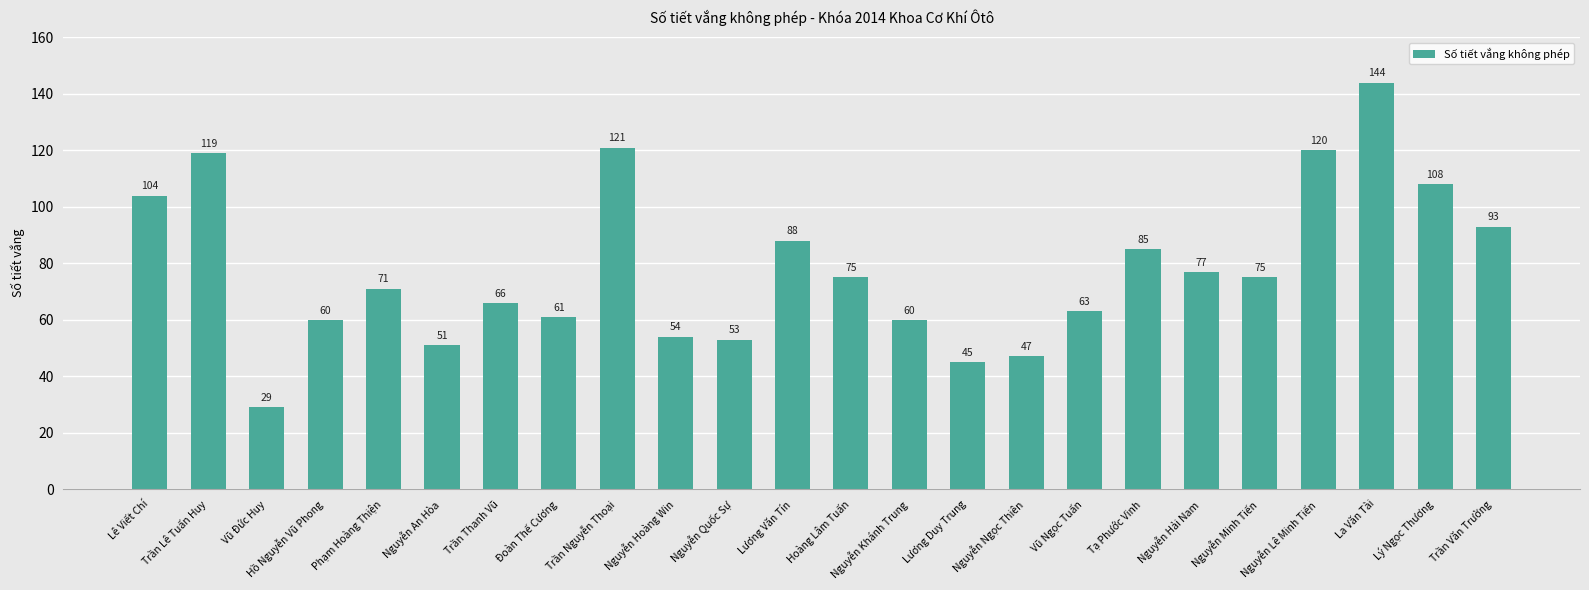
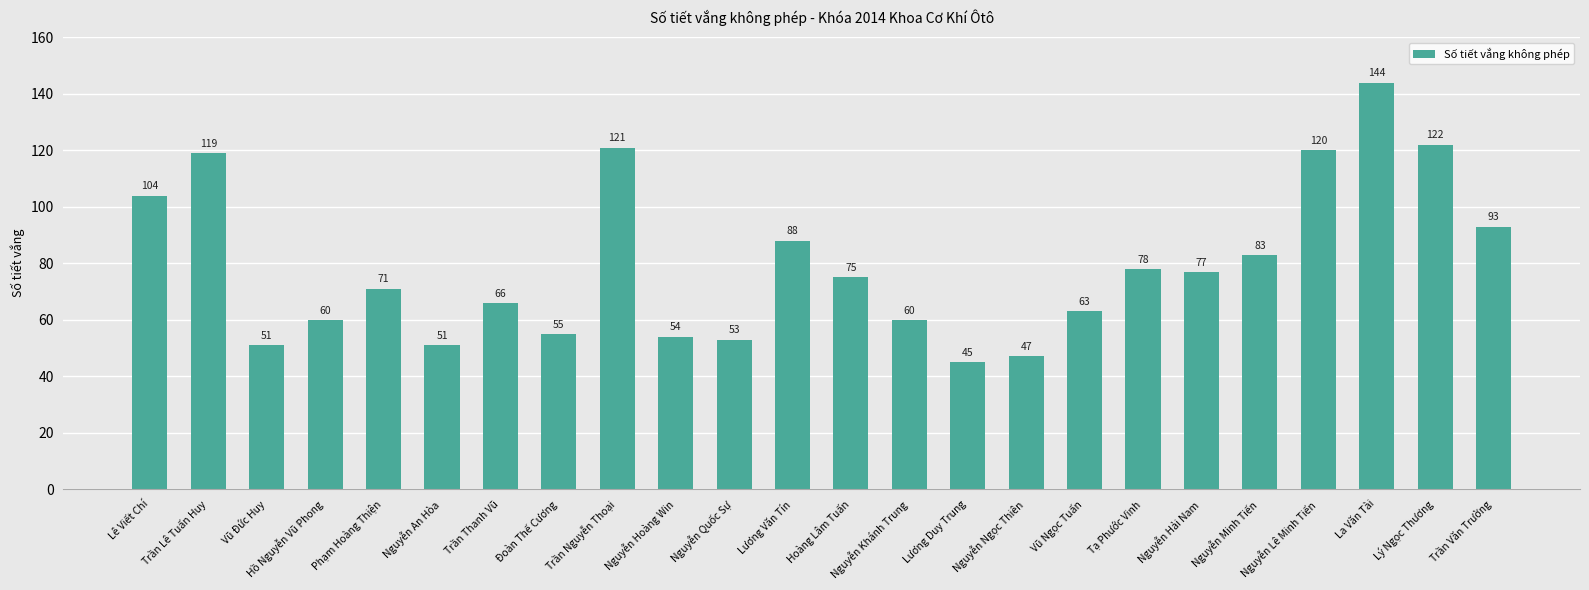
Vũ Đức Huy: 29 -> 51
Đoàn Thế Cương: 61 -> 55
Tạ Phước Vinh: 85 -> 78
Nguyễn Minh Tiến: 75 -> 83
Lý Ngọc Thương: 108 -> 122
